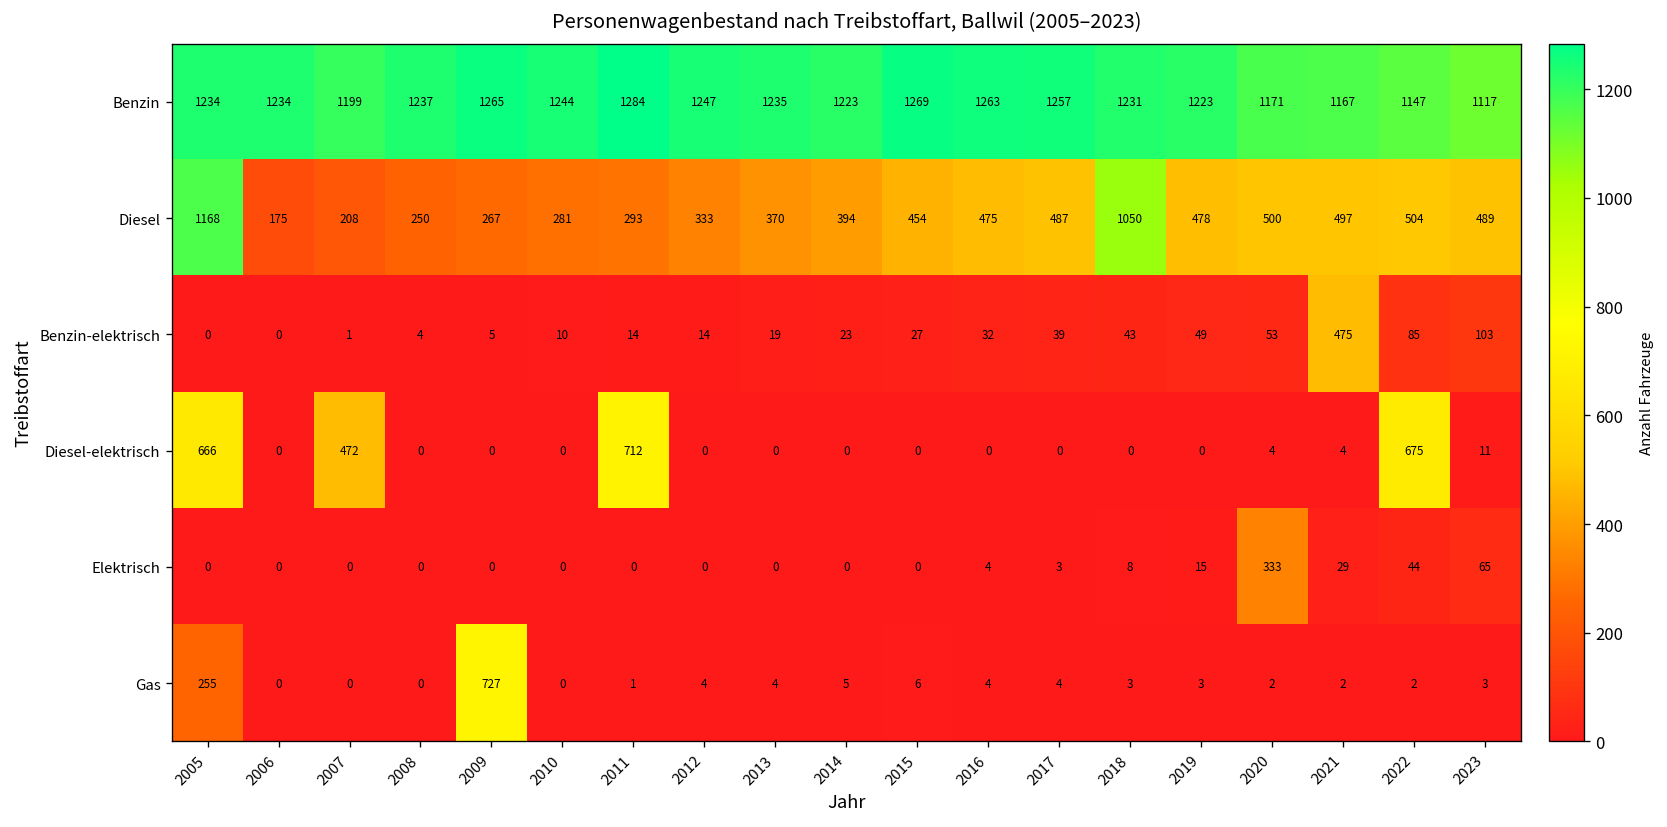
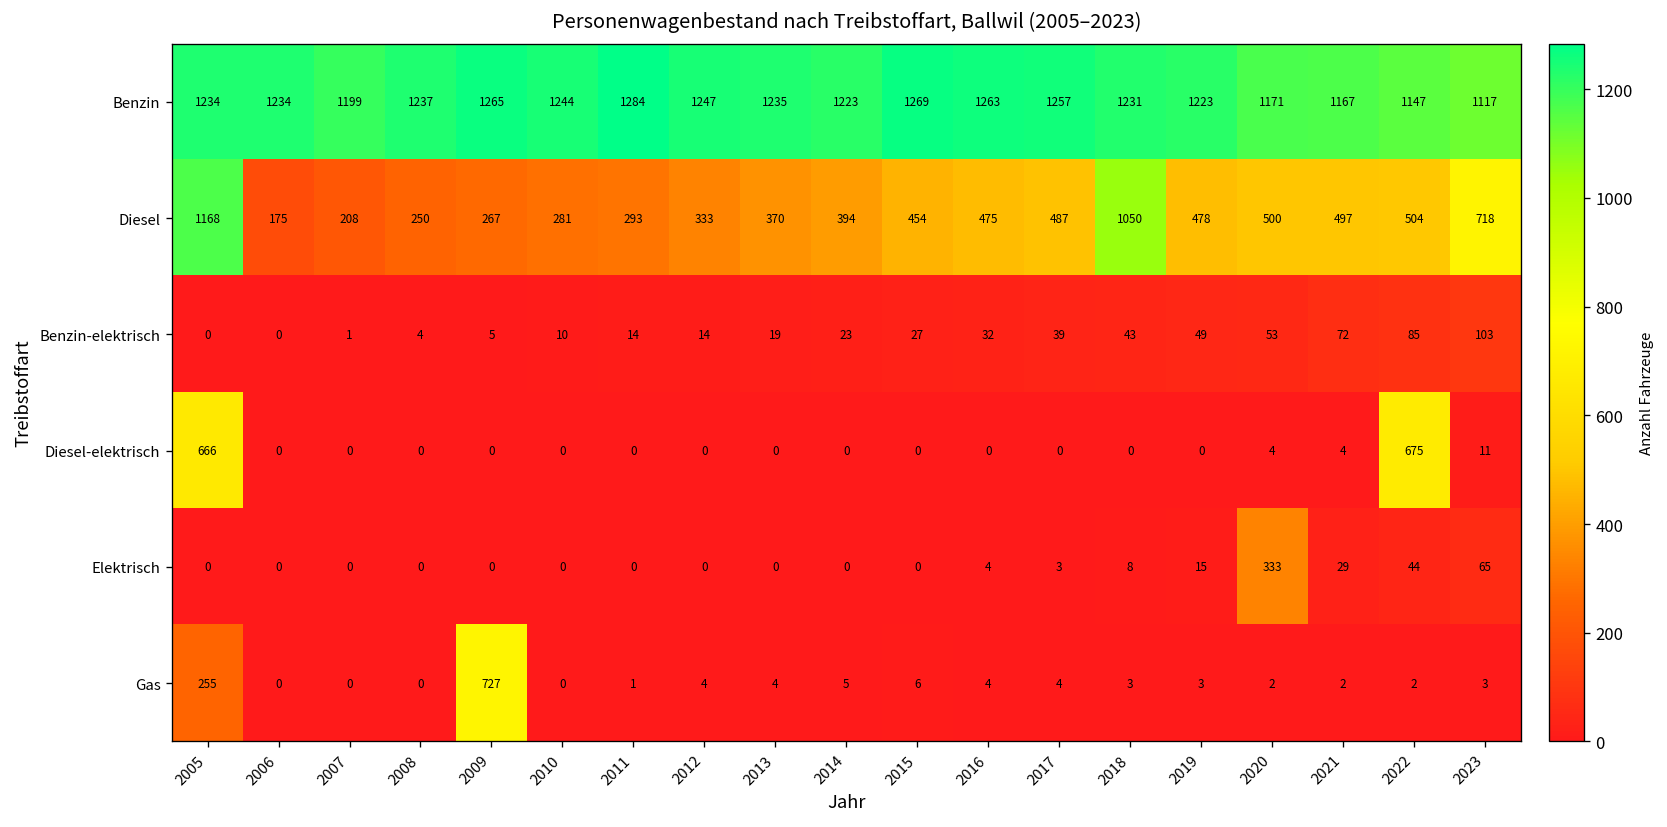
Diesel, 2023: 489 -> 718
Benzin-elektrisch, 2021: 475 -> 72
Diesel-elektrisch, 2007: 472 -> 0
Diesel-elektrisch, 2011: 712 -> 0
